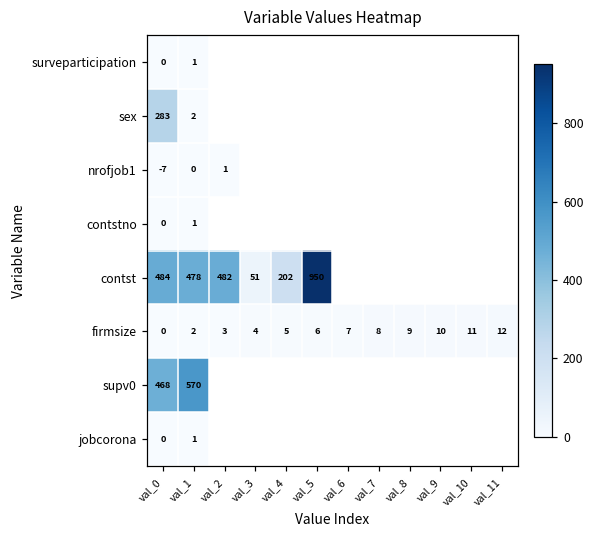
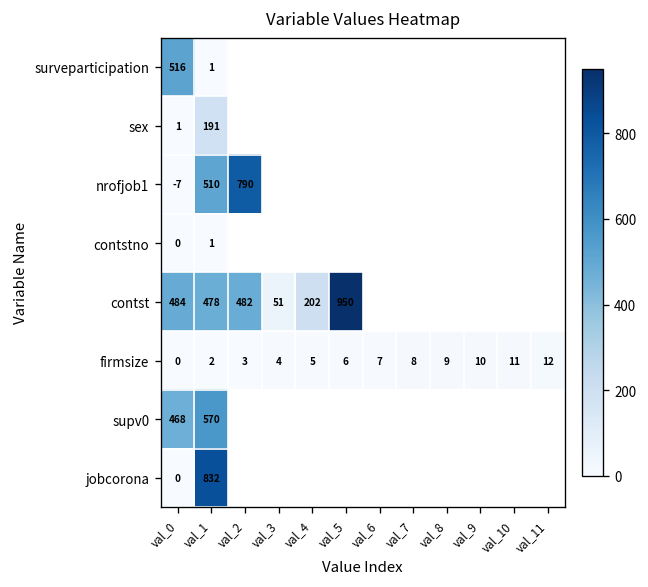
surveparticipation, val_0: 0 -> 516
sex, val_0: 283 -> 1
sex, val_1: 2 -> 191
nrofjob1, val_1: 0 -> 510
nrofjob1, val_2: 1 -> 790
jobcorona, val_1: 1 -> 832
